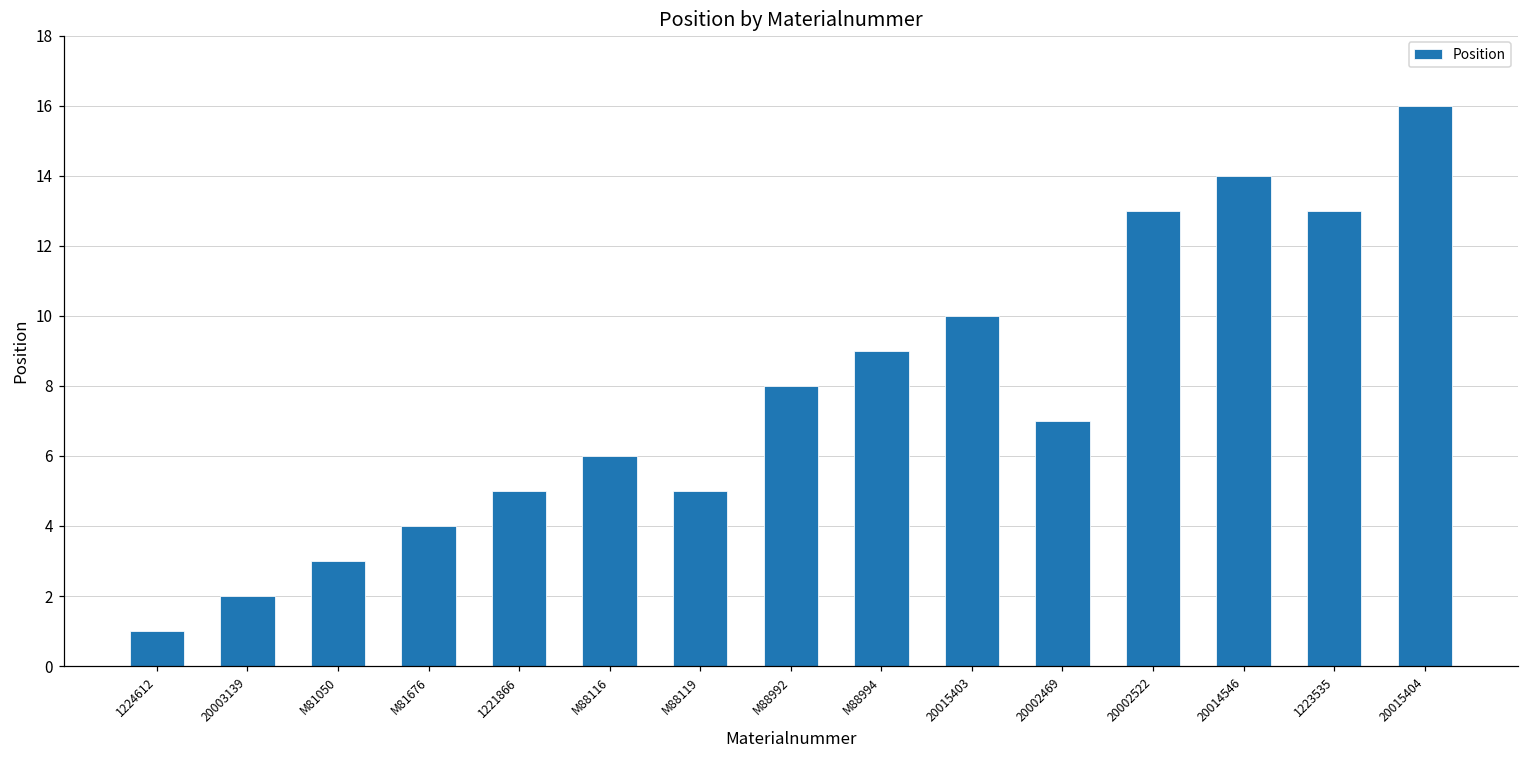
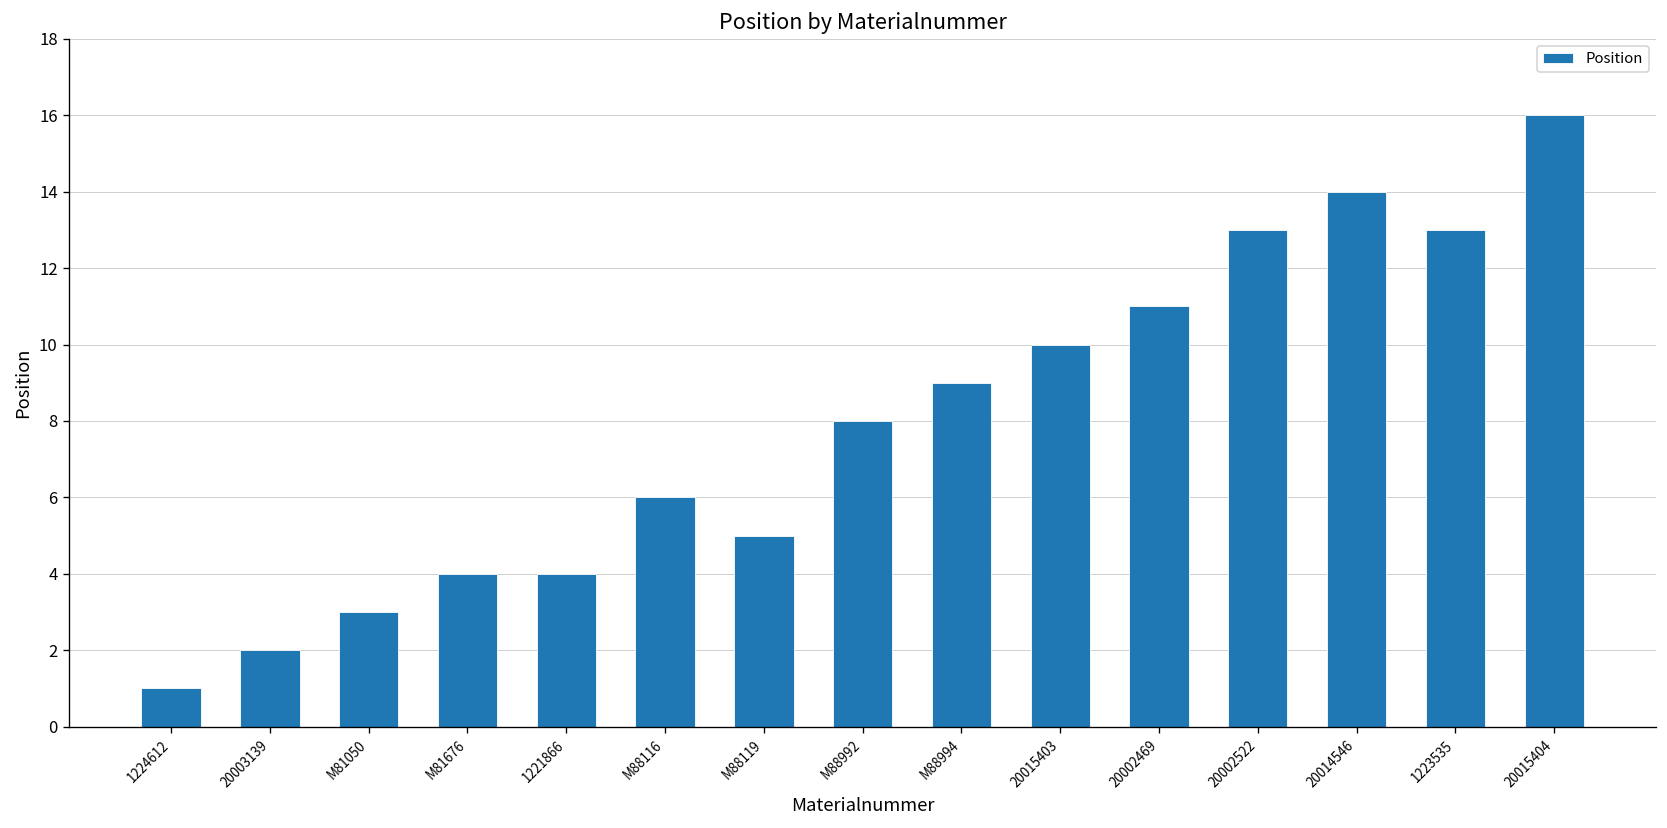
1221866: 5 -> 4
20002469: 7 -> 11
